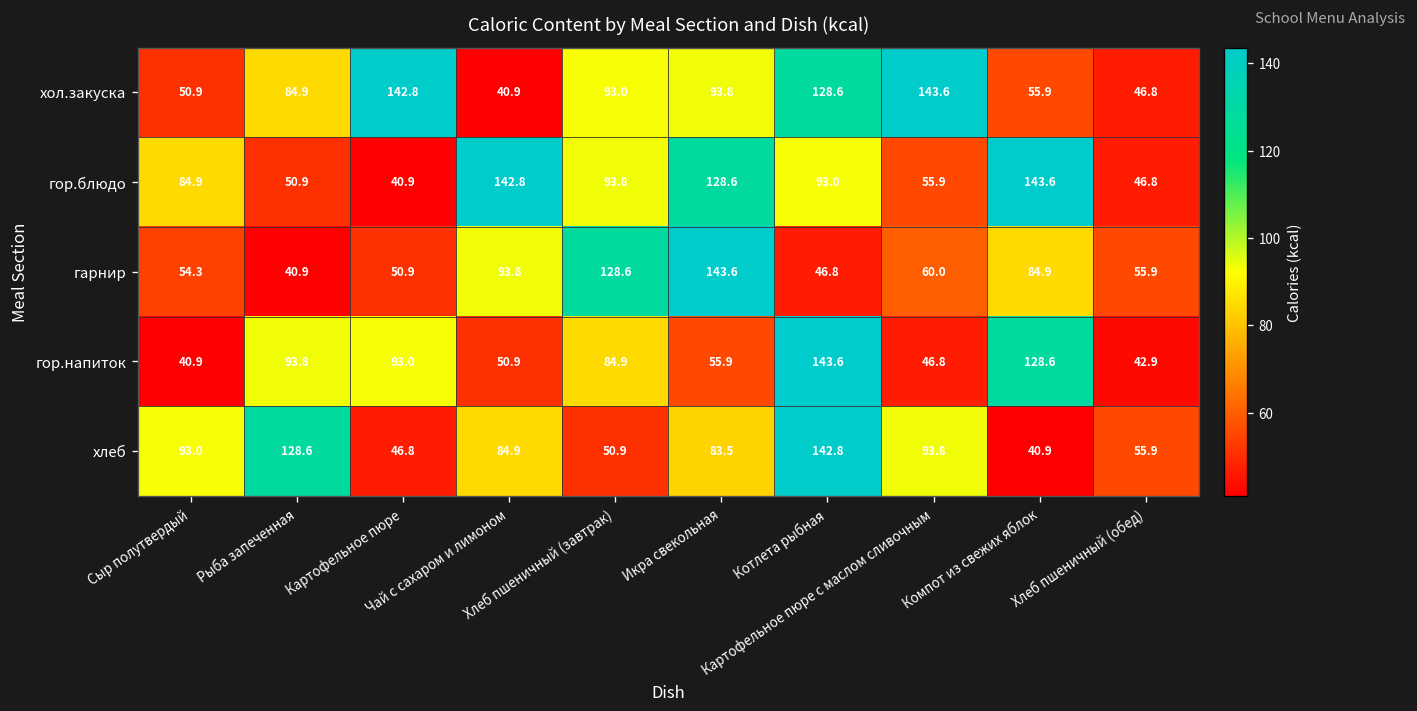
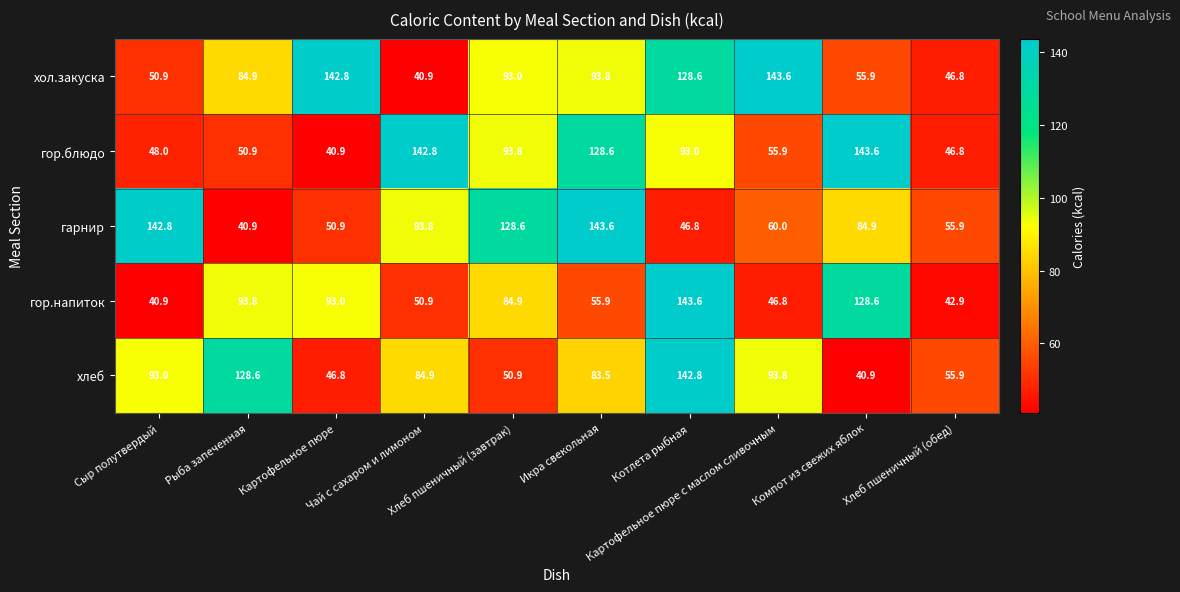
гор.блюдо, Сыр полутвердый: 84.9 -> 48.0
гарнир, Сыр полутвердый: 54.3 -> 142.8
